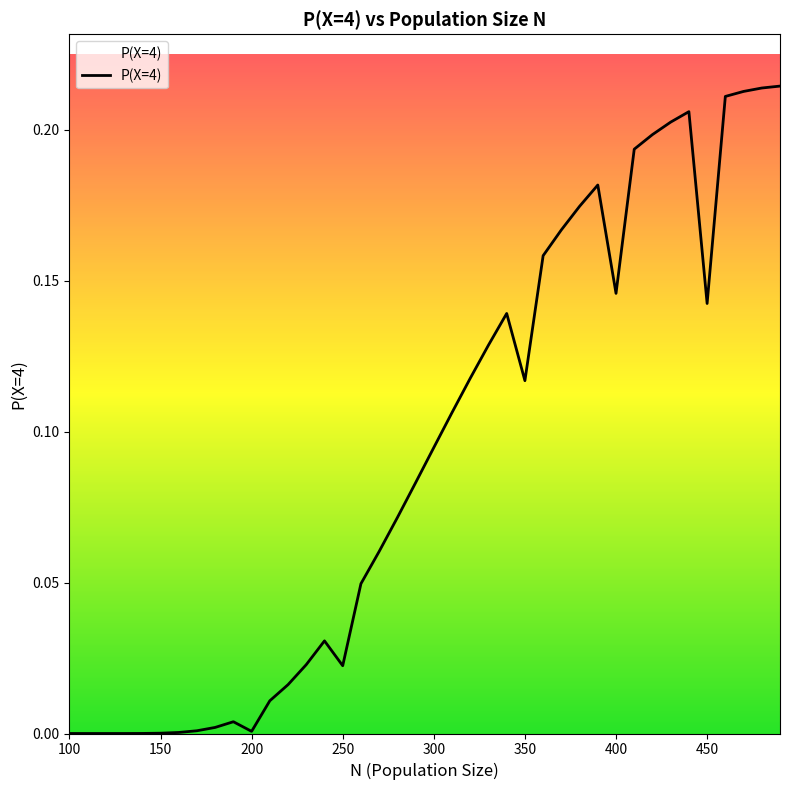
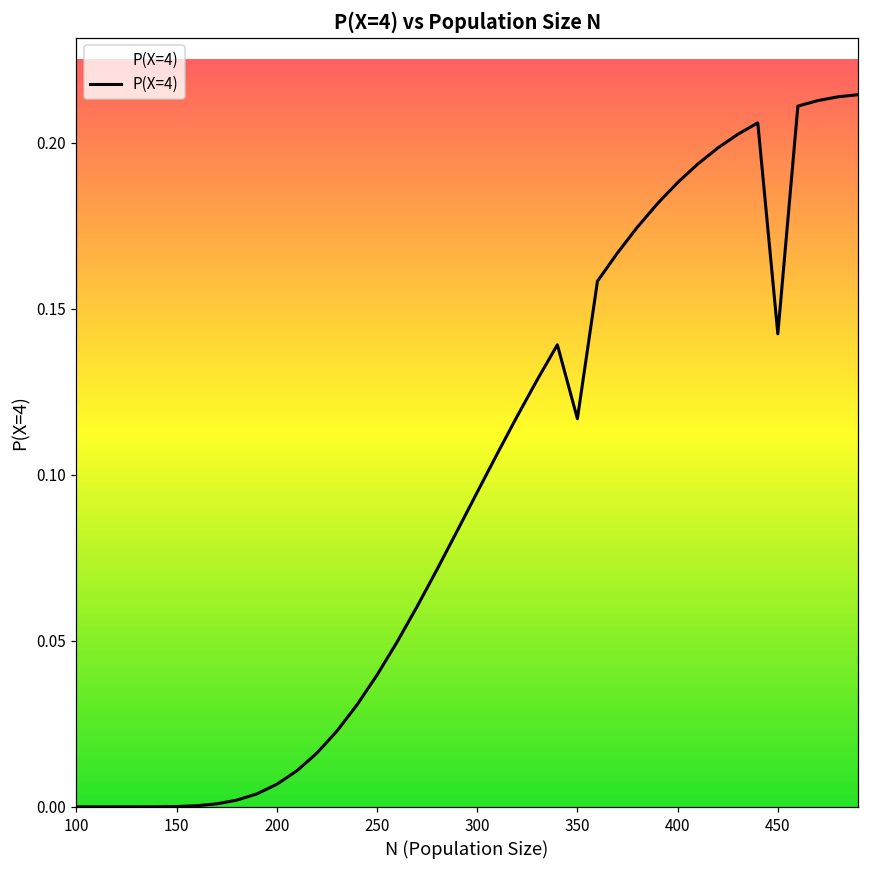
200: 0.001 -> 0.007
250: 0.022 -> 0.040
400: 0.146 -> 0.188
